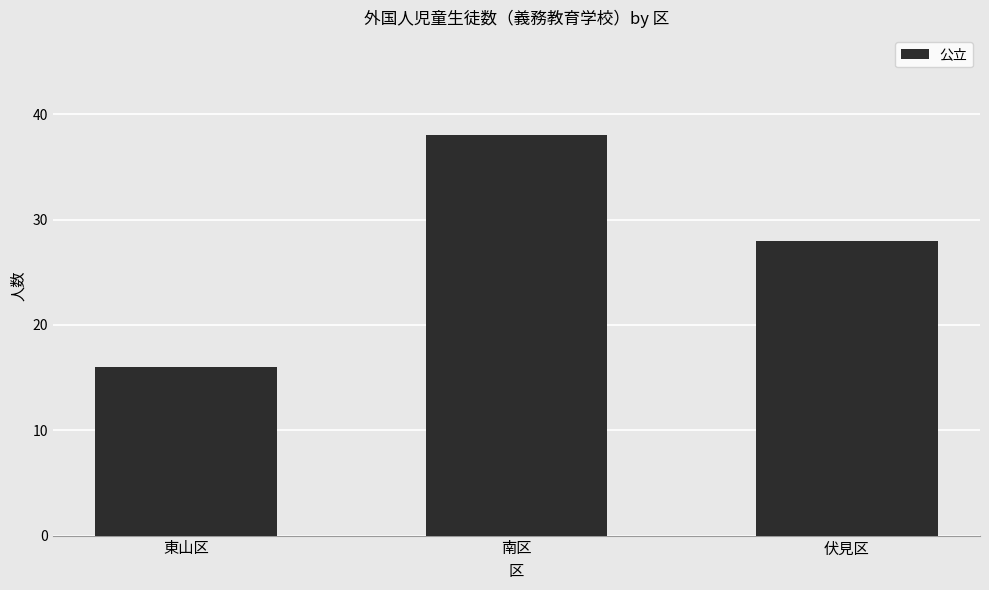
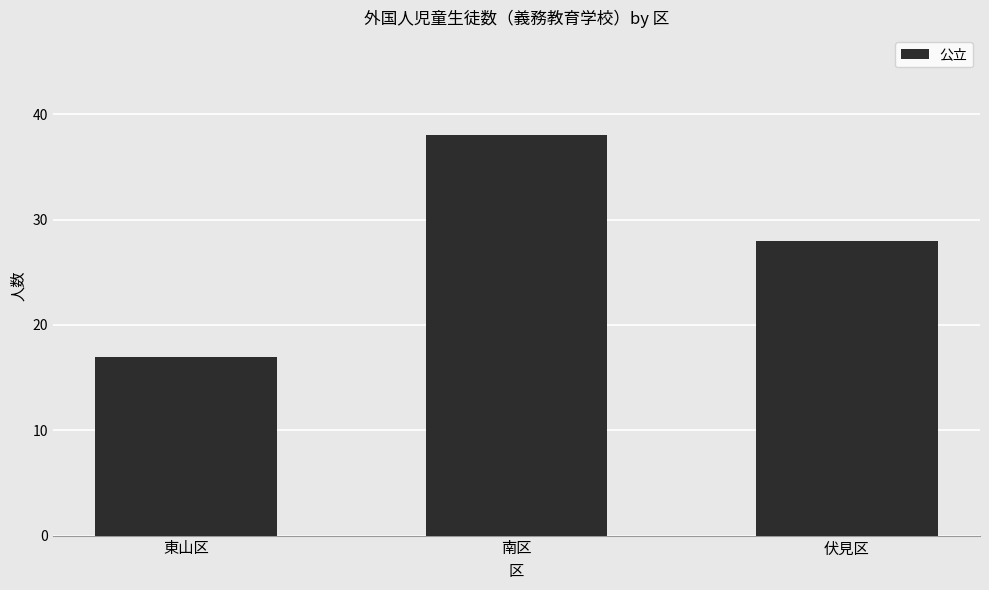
東山区: 16 -> 17
